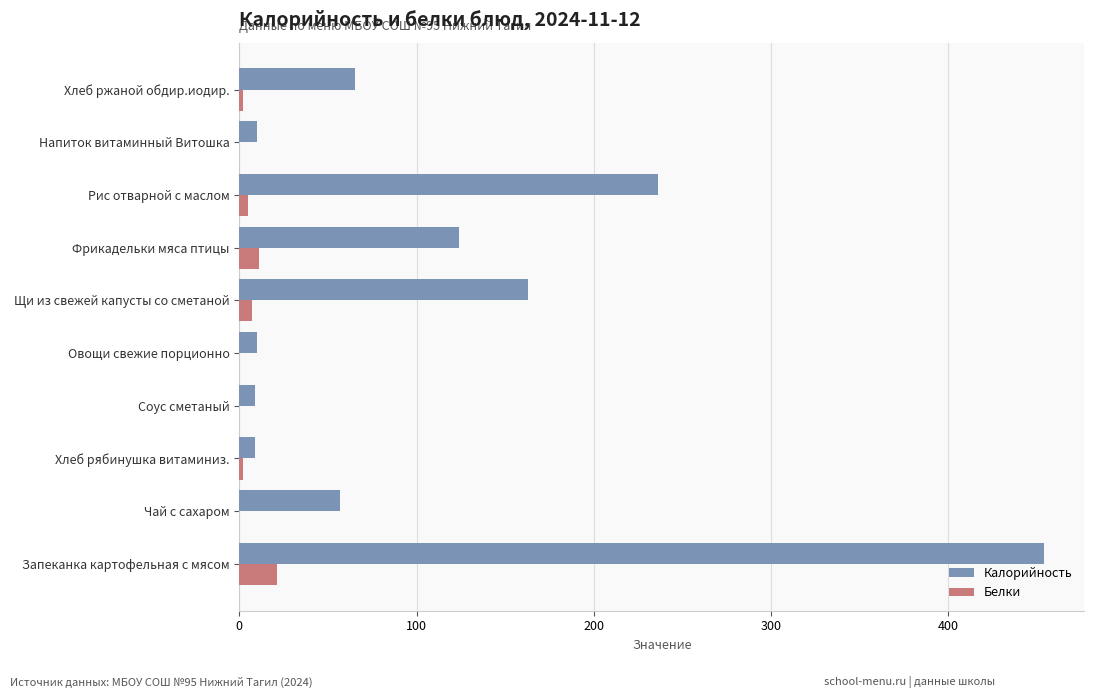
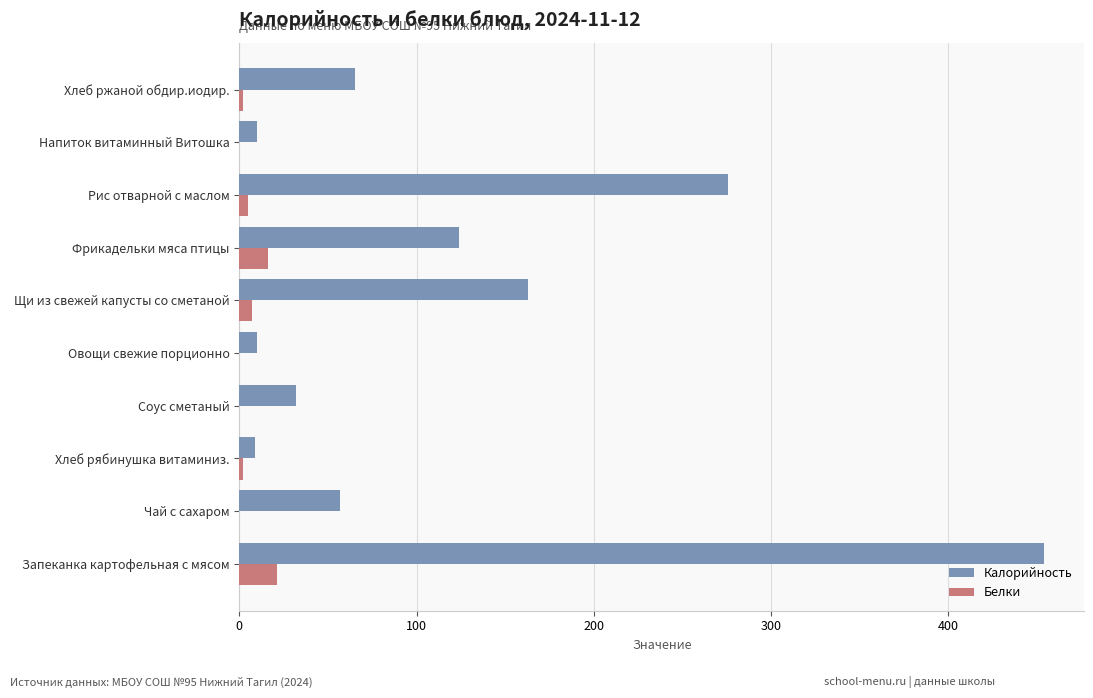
Калорийность, Рис отварной с маслом: 236 -> 276
Белки, Фрикадельки мяса птицы: 11 -> 16
Калорийность, Соус сметаный: 9 -> 32
